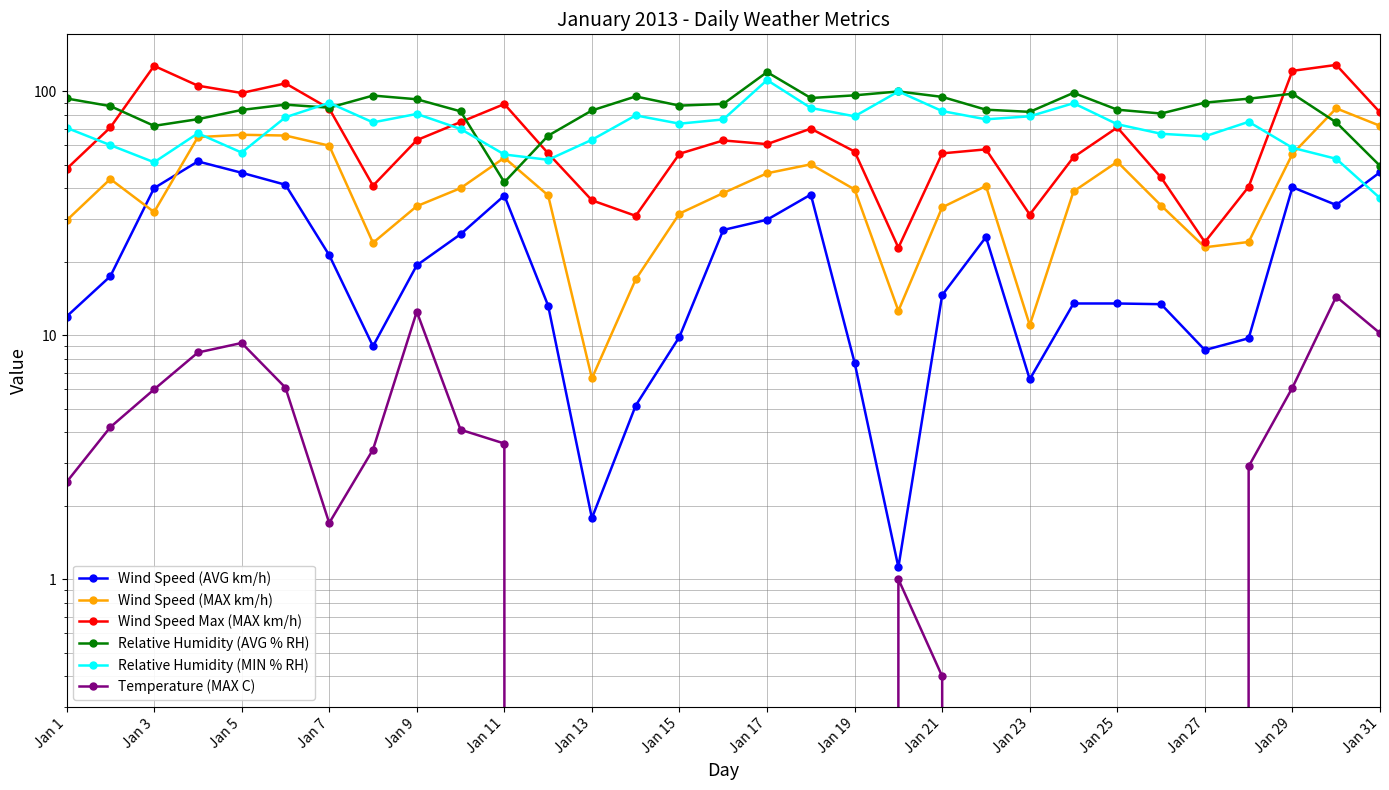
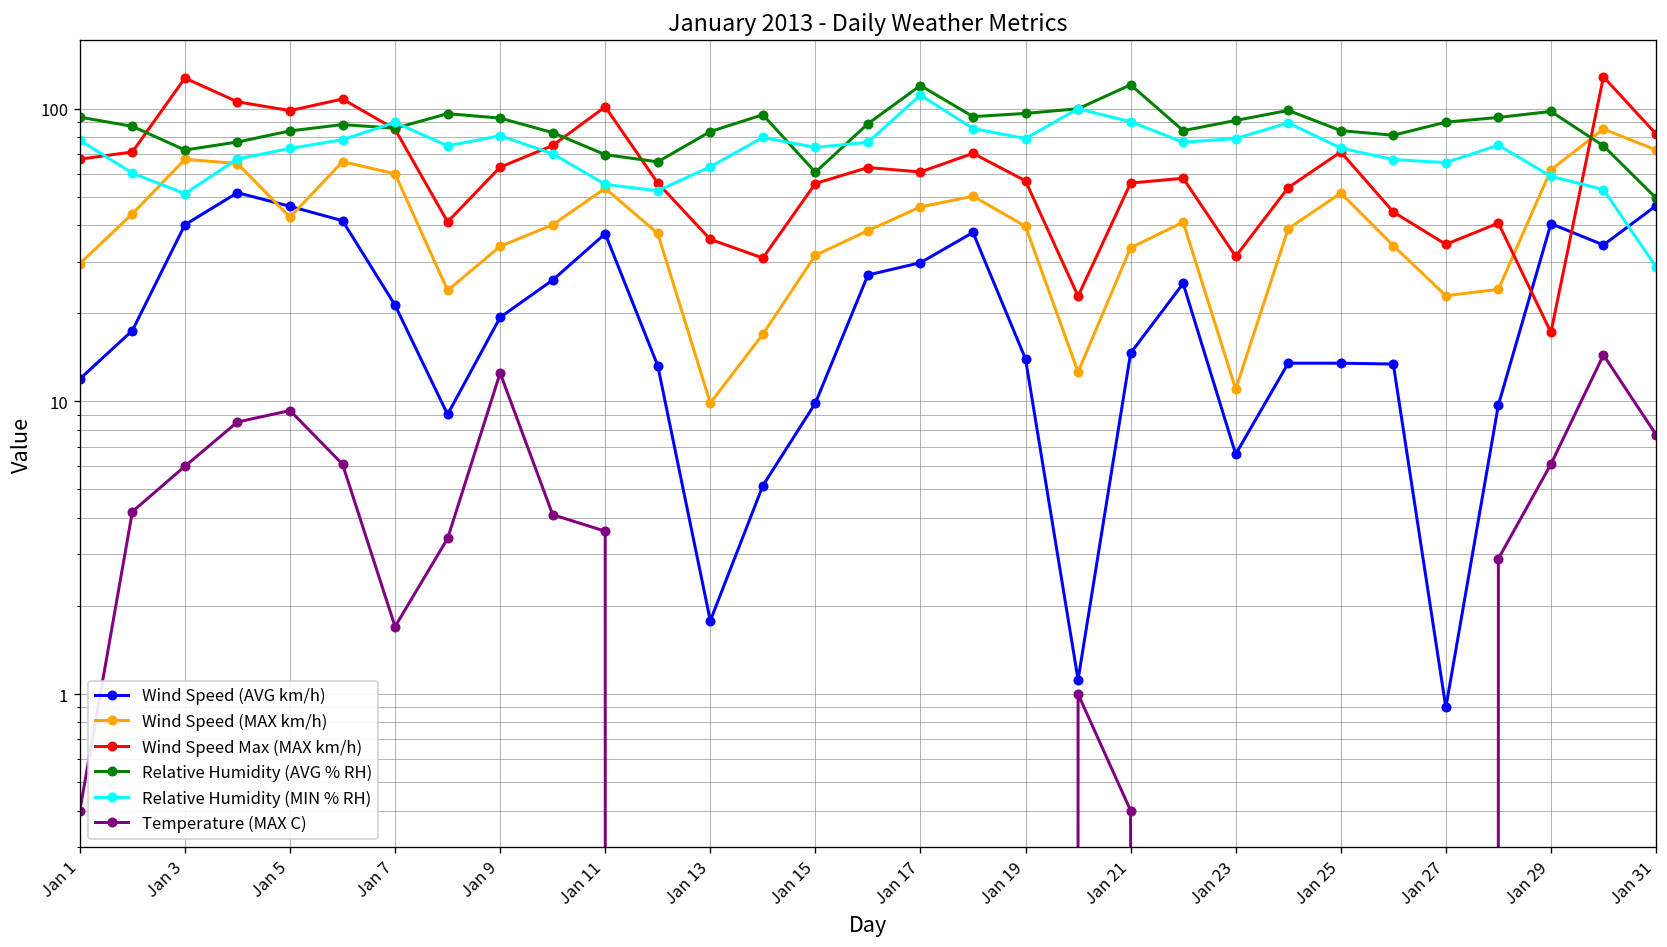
Wind Speed Max (MAX km/h), Jan 1: 48 -> 67
Relative Humidity (MIN % RH), Jan 1: 71 -> 78
Temperature (MAX C), Jan 1: 2.5 -> 0.4
Wind Speed (MAX km/h), Jan 3: 32 -> 67
Wind Speed (MAX km/h), Jan 5: 66 -> 43
Relative Humidity (MIN % RH), Jan 5: 56 -> 73
Wind Speed Max (MAX km/h), Jan 11: 89 -> 101
Relative Humidity (AVG % RH), Jan 11: 42 -> 70
Wind Speed (MAX km/h), Jan 13: 6.7 -> 9.9
Relative Humidity (AVG % RH), Jan 15: 87 -> 61
Wind Speed (AVG km/h), Jan 19: 7.7 -> 14
Relative Humidity (AVG % RH), Jan 21: 95 -> 120
Relative Humidity (MIN % RH), Jan 21: 83 -> 90
Relative Humidity (AVG % RH), Jan 23: 82 -> 91
Wind Speed (AVG km/h), Jan 27: 8.7 -> 0.9
Wind Speed Max (MAX km/h), Jan 27: 24 -> 34
Wind Speed (MAX km/h), Jan 29: 55 -> 62
Wind Speed Max (MAX km/h), Jan 29: 120 -> 17
Relative Humidity (MIN % RH), Jan 31: 37 -> 29
Temperature (MAX C), Jan 31: 10.2 -> 7.7
